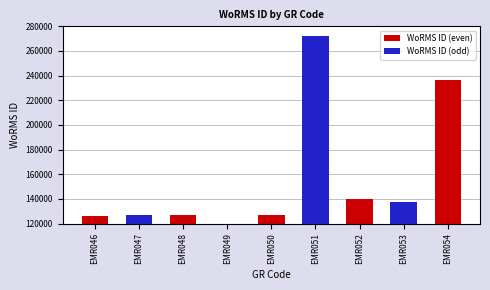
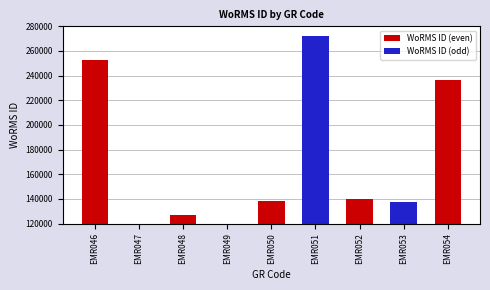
WoRMS ID (even), EMR046: 127000 -> 253000
WoRMS ID (odd), EMR047: 127000 -> 120000
WoRMS ID (even), EMR050: 127000 -> 139000
